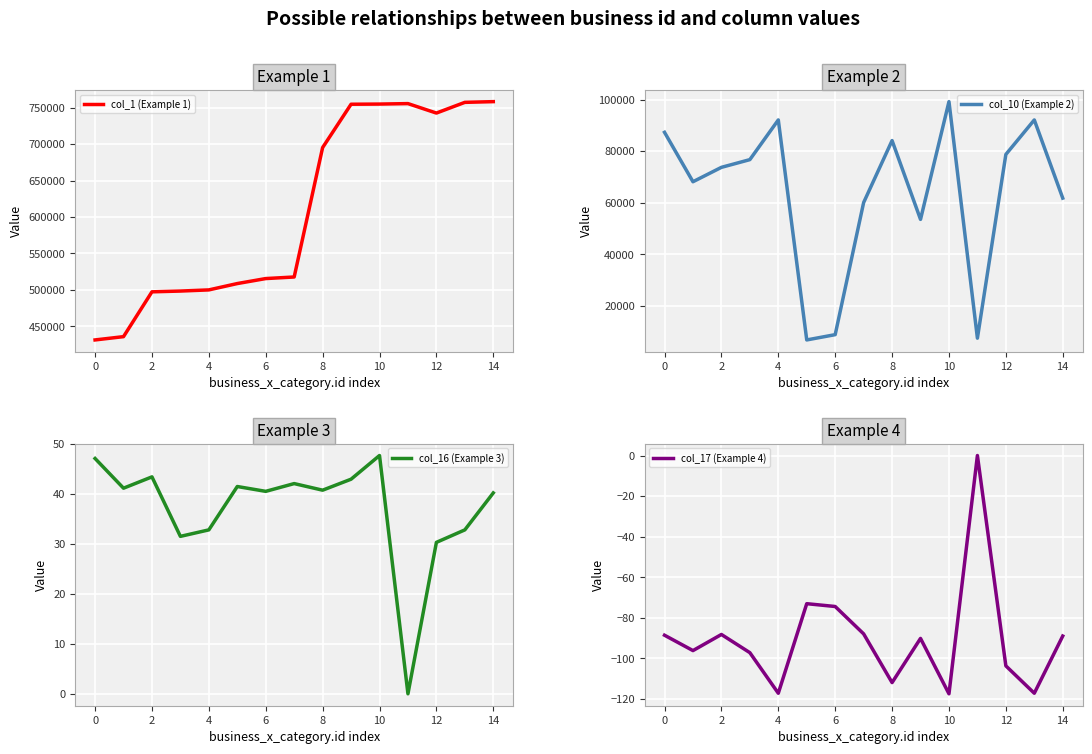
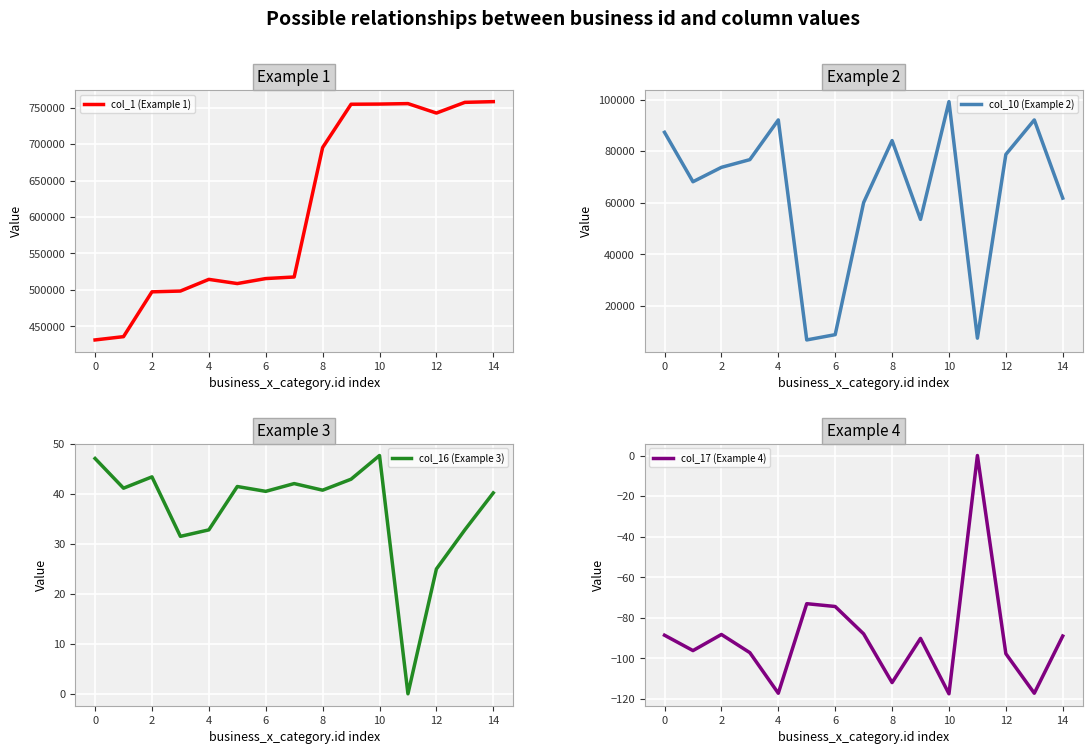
Example 1, 4: 500000 -> 510000
Example 3, 12: 30 -> 25
Example 4, 12: -104 -> -98
